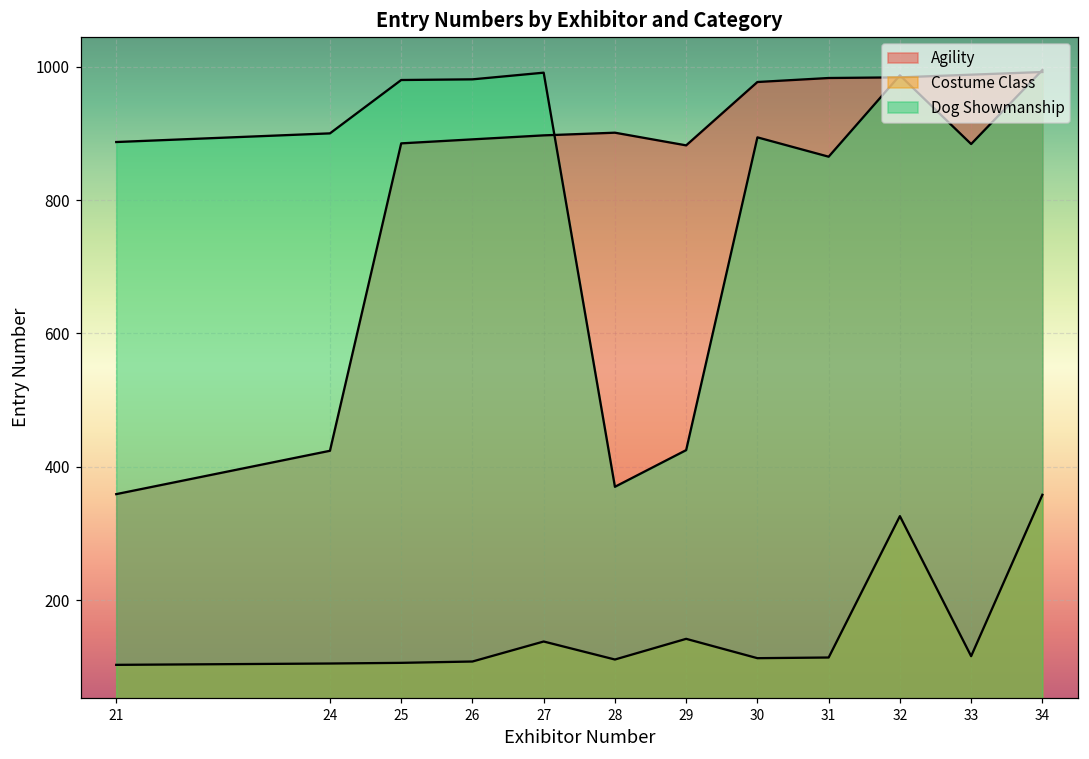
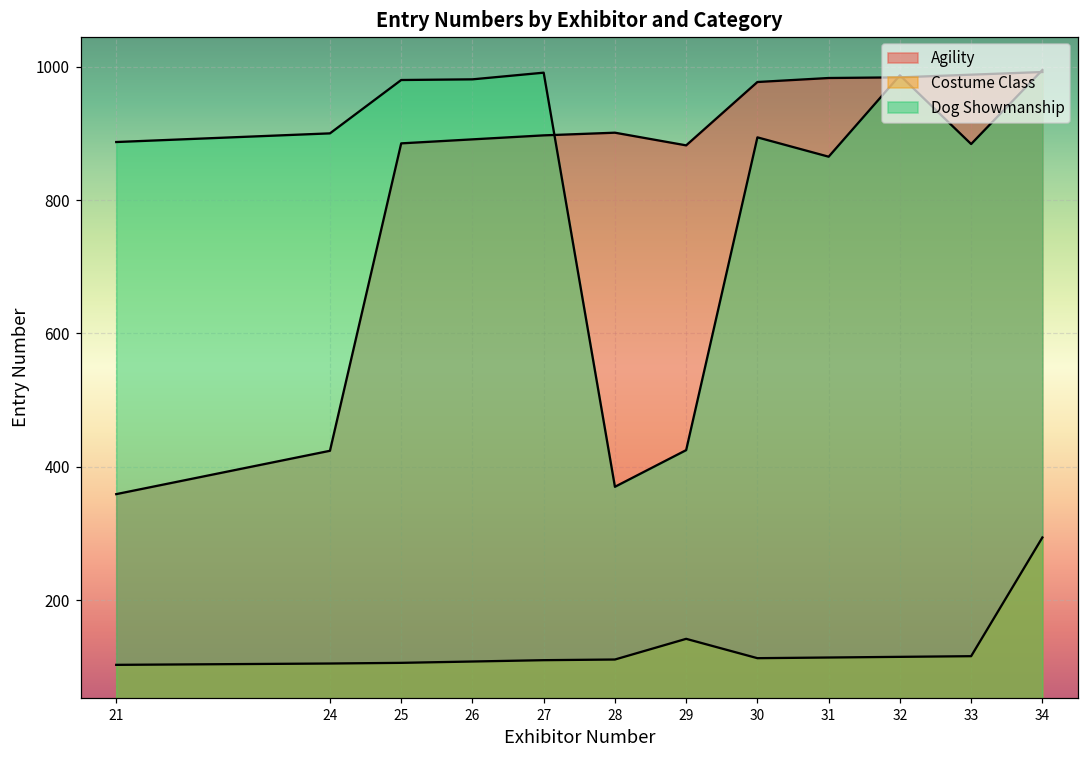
Costume Class, 27: 140 -> 110
Costume Class, 32: 330 -> 120
Costume Class, 34: 360 -> 290
